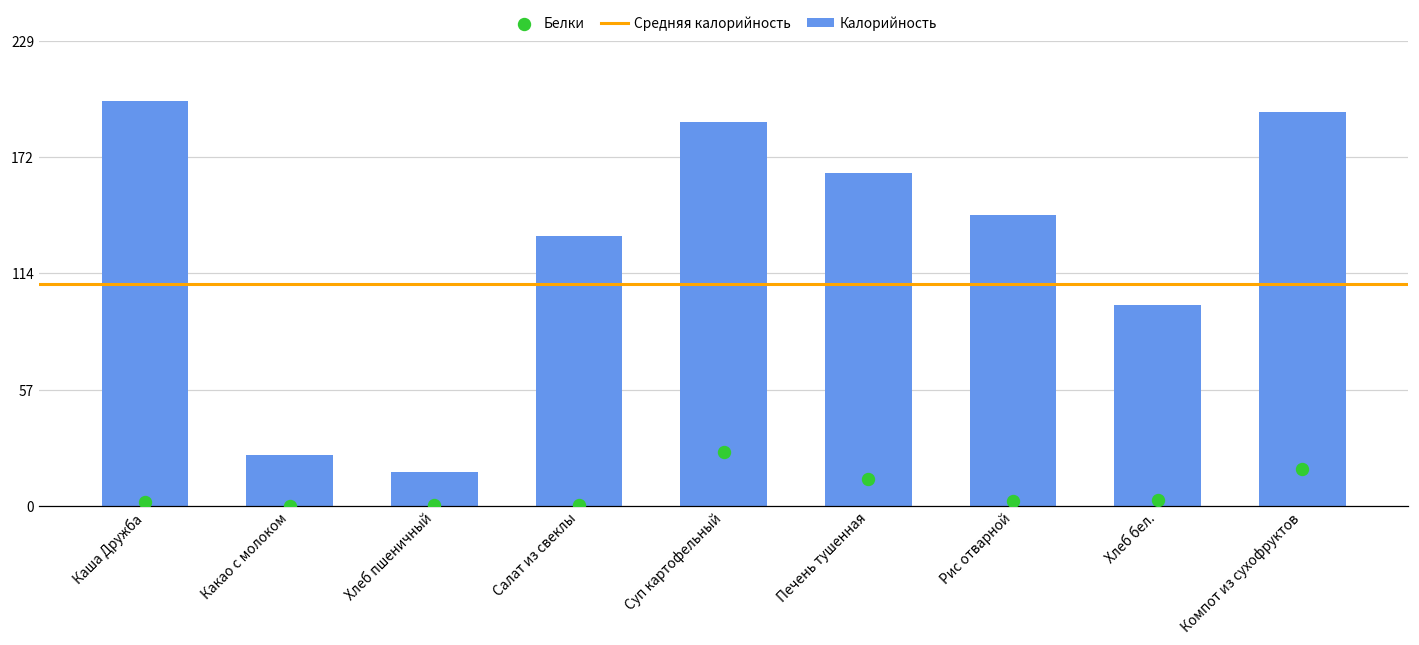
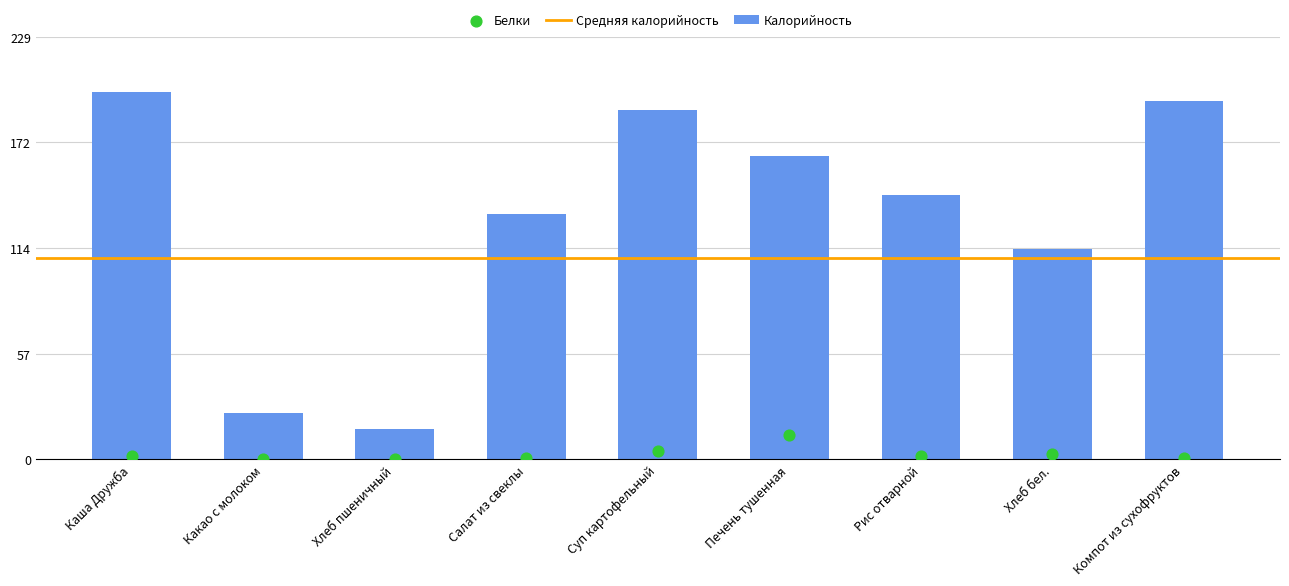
Белки, Суп картофельный: 26 -> 5
Калорийность, Хлеб бел.: 99 -> 114
Белки, Компот из сухофруктов: 18 -> 1
